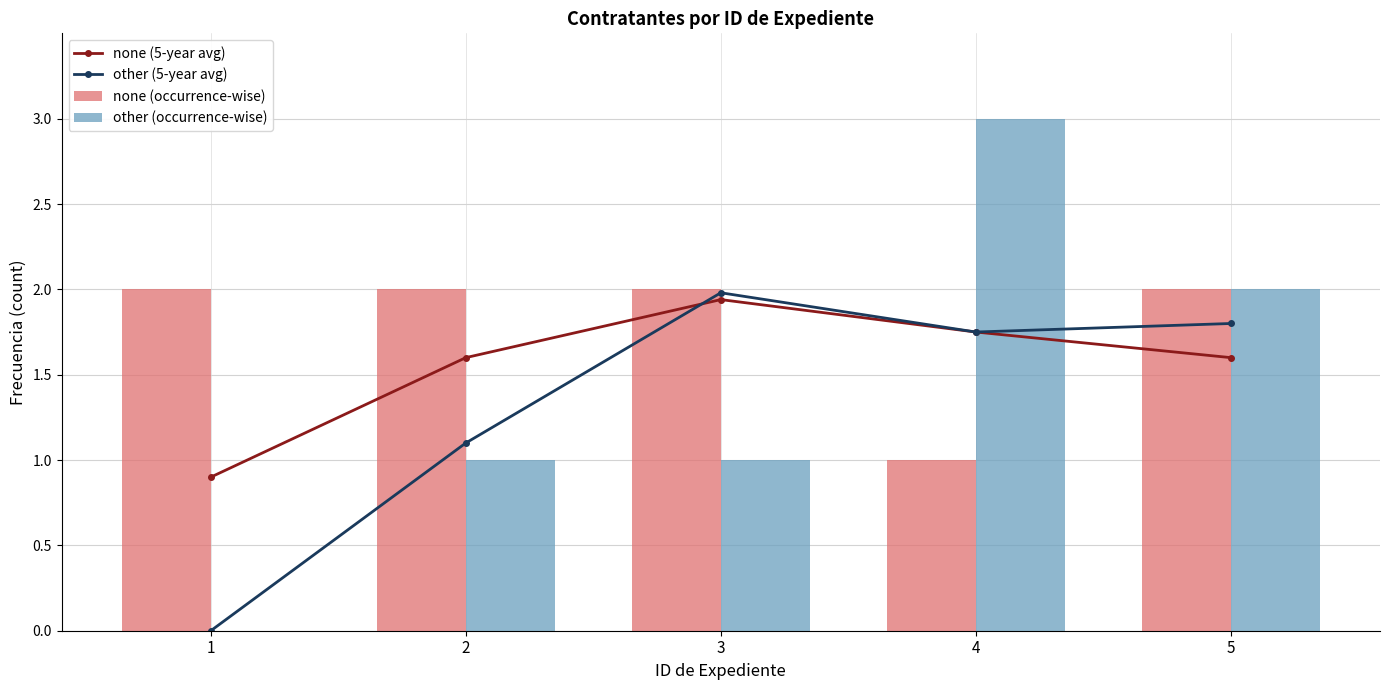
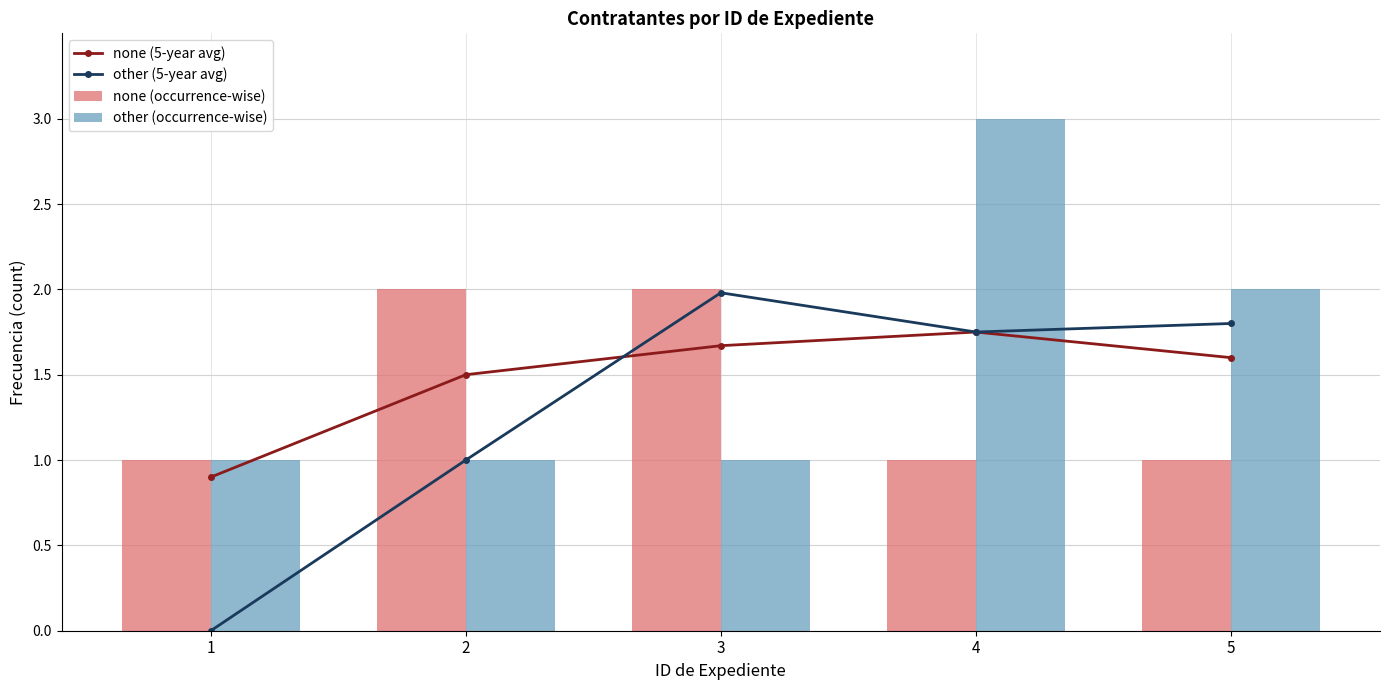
none (occurrence-wise), 1: 2 -> 1
other (occurrence-wise), 1: 0 -> 1
none (5-year avg), 2: 1.6 -> 1.5
other (5-year avg), 2: 1.1 -> 1.0
none (5-year avg), 3: 1.94 -> 1.67
none (occurrence-wise), 5: 2 -> 1
